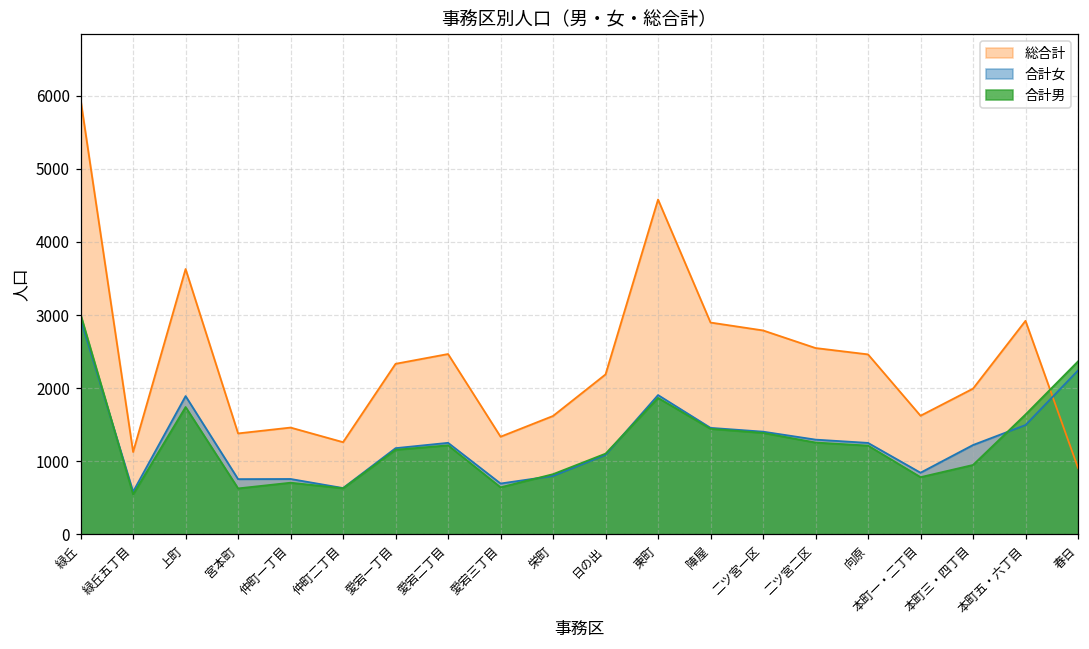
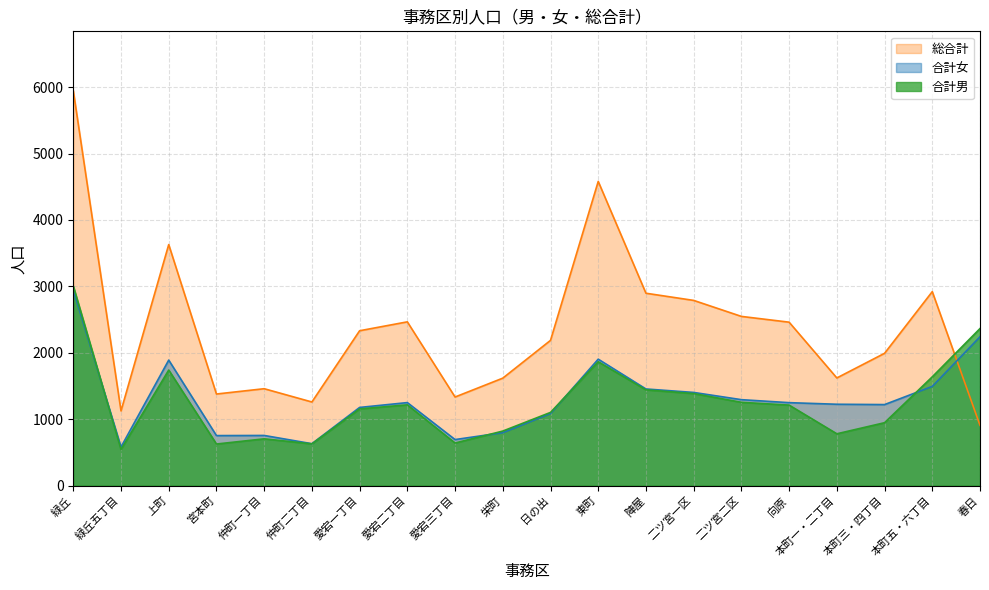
合計女, 本町一・二丁目: 800 -> 1200
